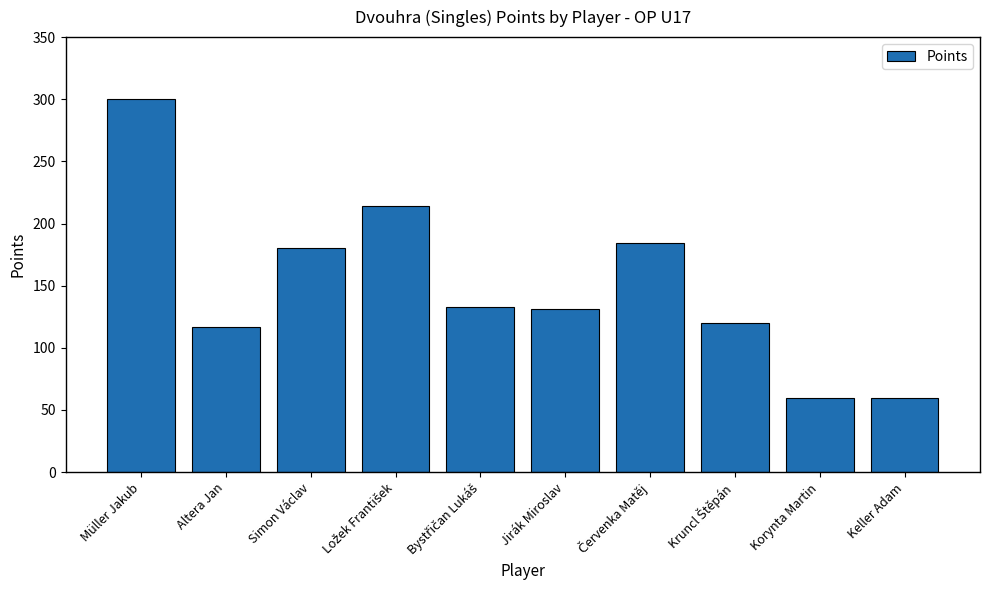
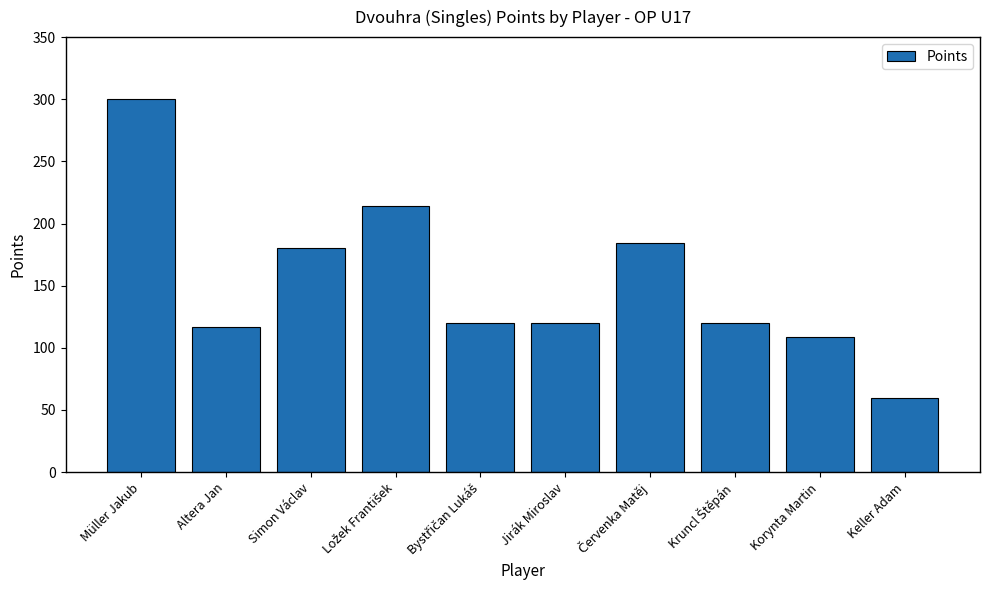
Bystřičan Lukáš: 133 -> 120
Jirák Miroslav: 131 -> 120
Korynta Martin: 60 -> 109
